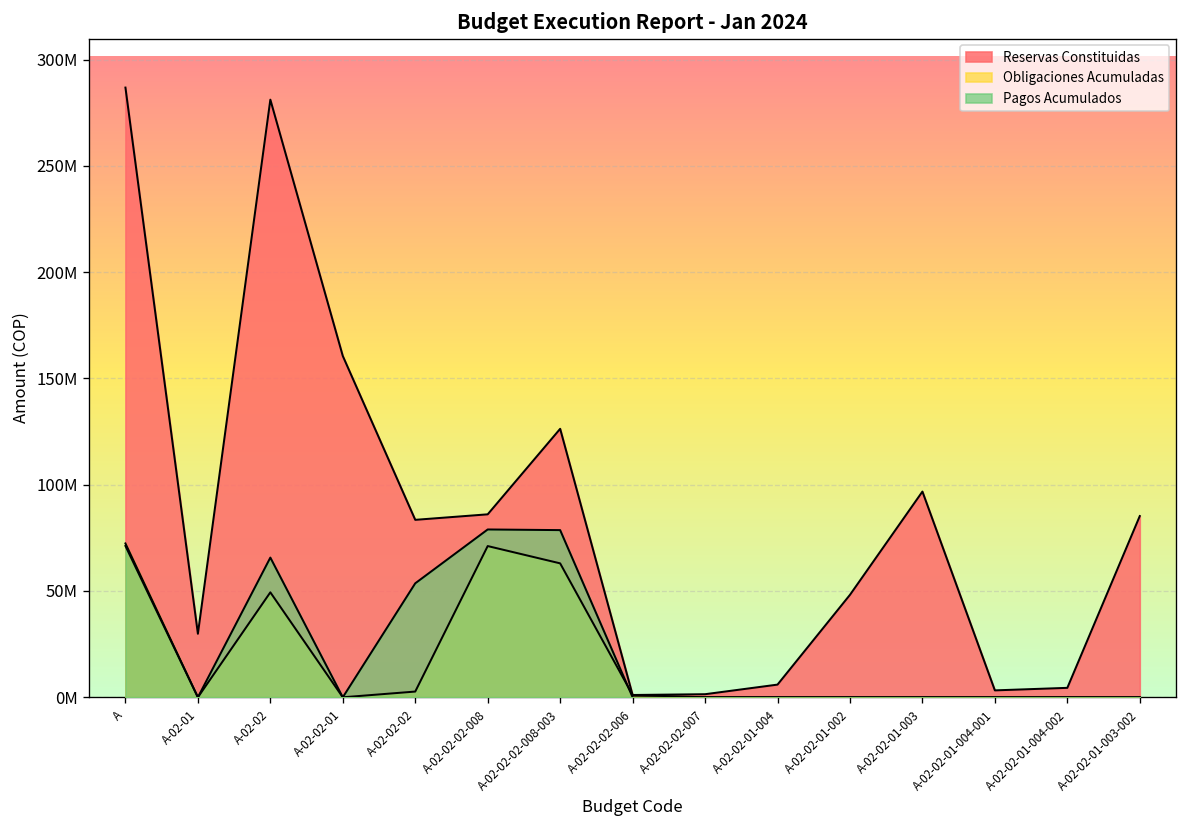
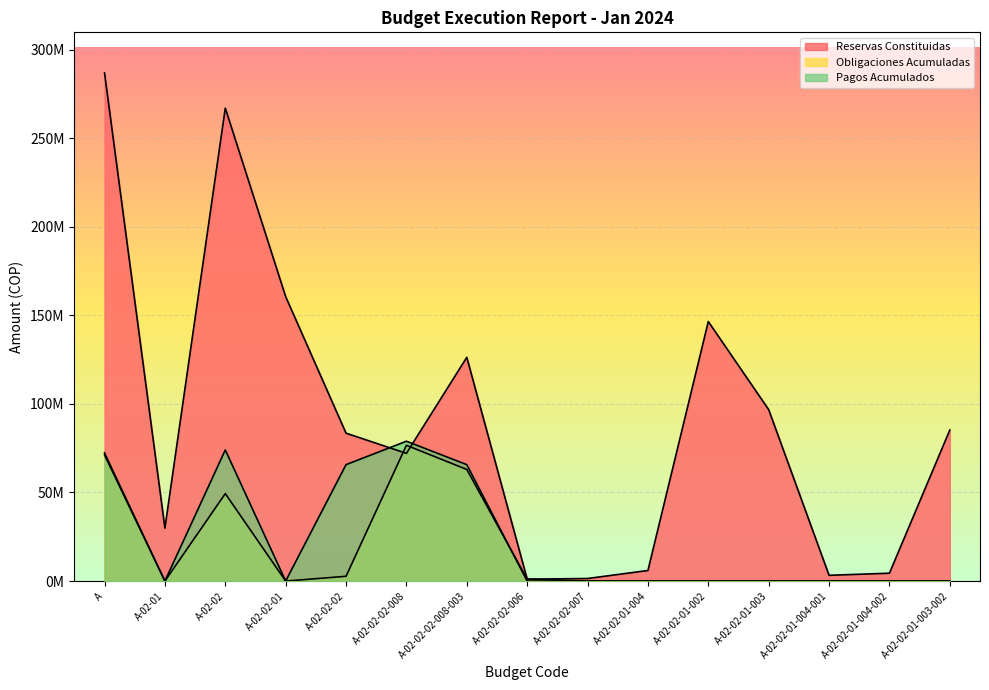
Reservas Constituidas, A-02-02: 281000000 -> 267000000
Pagos Acumulados, A-02-02: 66000000 -> 74000000
Pagos Acumulados, A-02-02-02: 54000000 -> 66000000
Reservas Constituidas, A-02-02-02-008: 86000000 -> 72000000
Obligaciones Acumuladas, A-02-02-02-008: 71000000 -> 77000000
Pagos Acumulados, A-02-02-02-008-003: 79000000 -> 66000000
Reservas Constituidas, A-02-02-01-002: 48000000 -> 146000000
